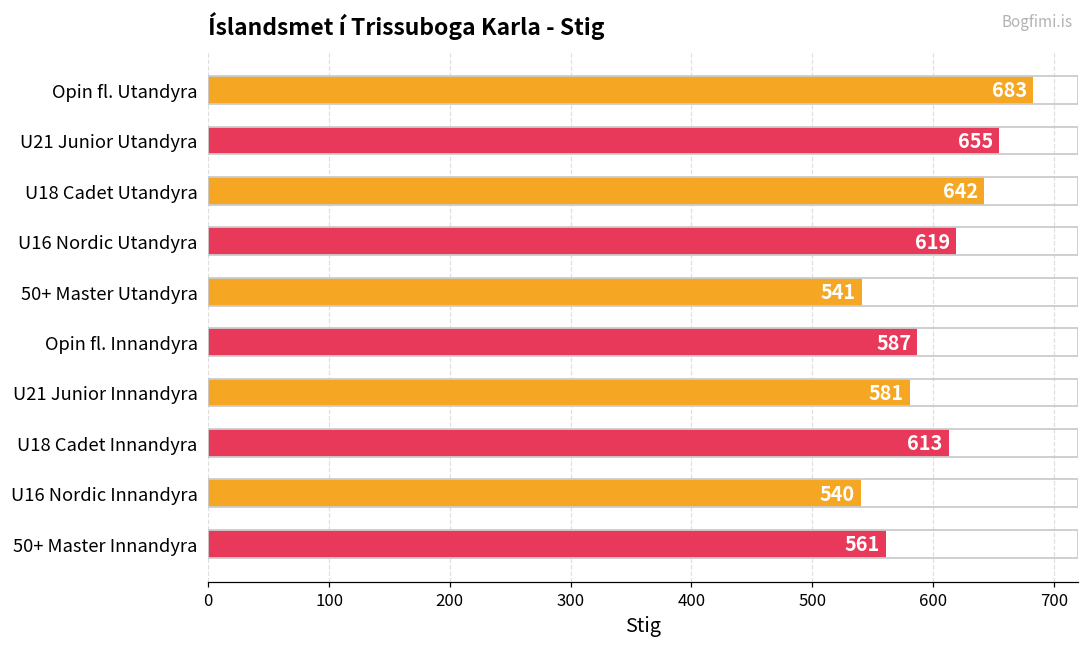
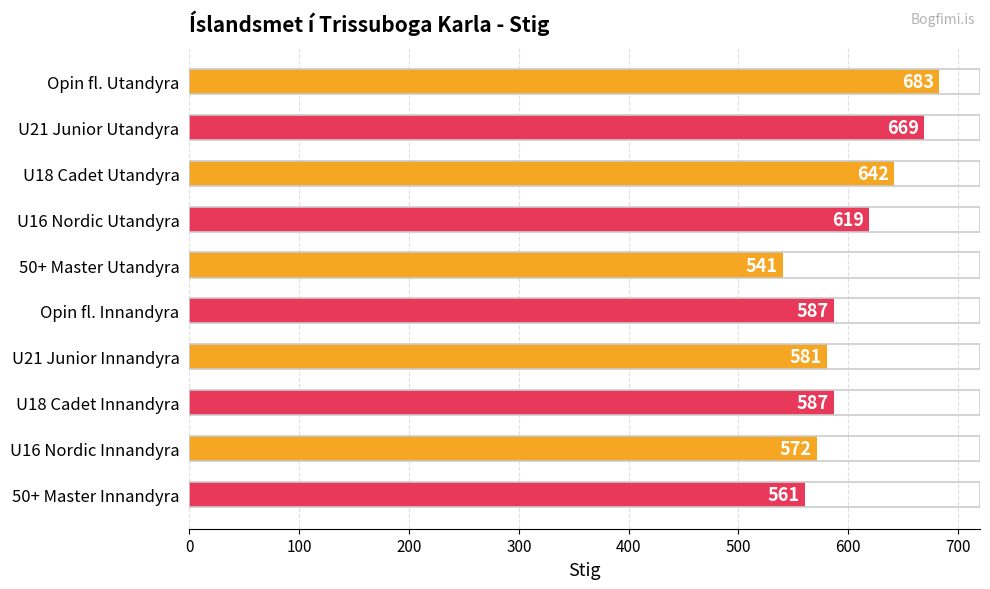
U21 Junior Utandyra: 655 -> 669
U18 Cadet Innandyra: 613 -> 587
U16 Nordic Innandyra: 540 -> 572
